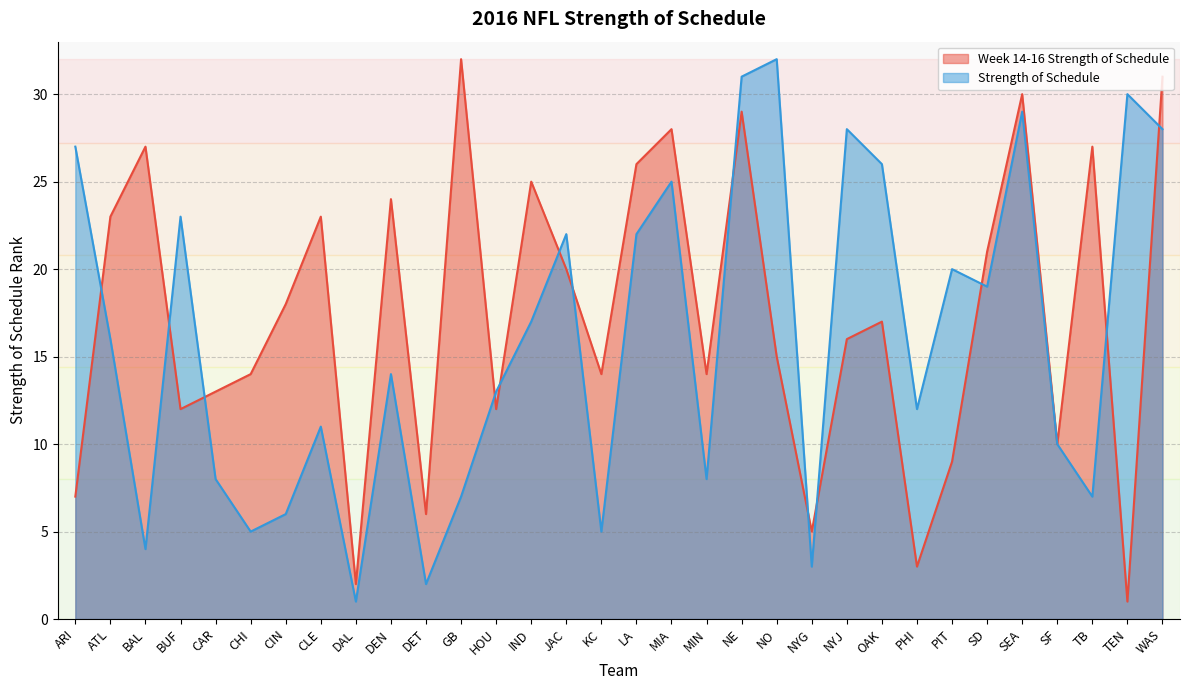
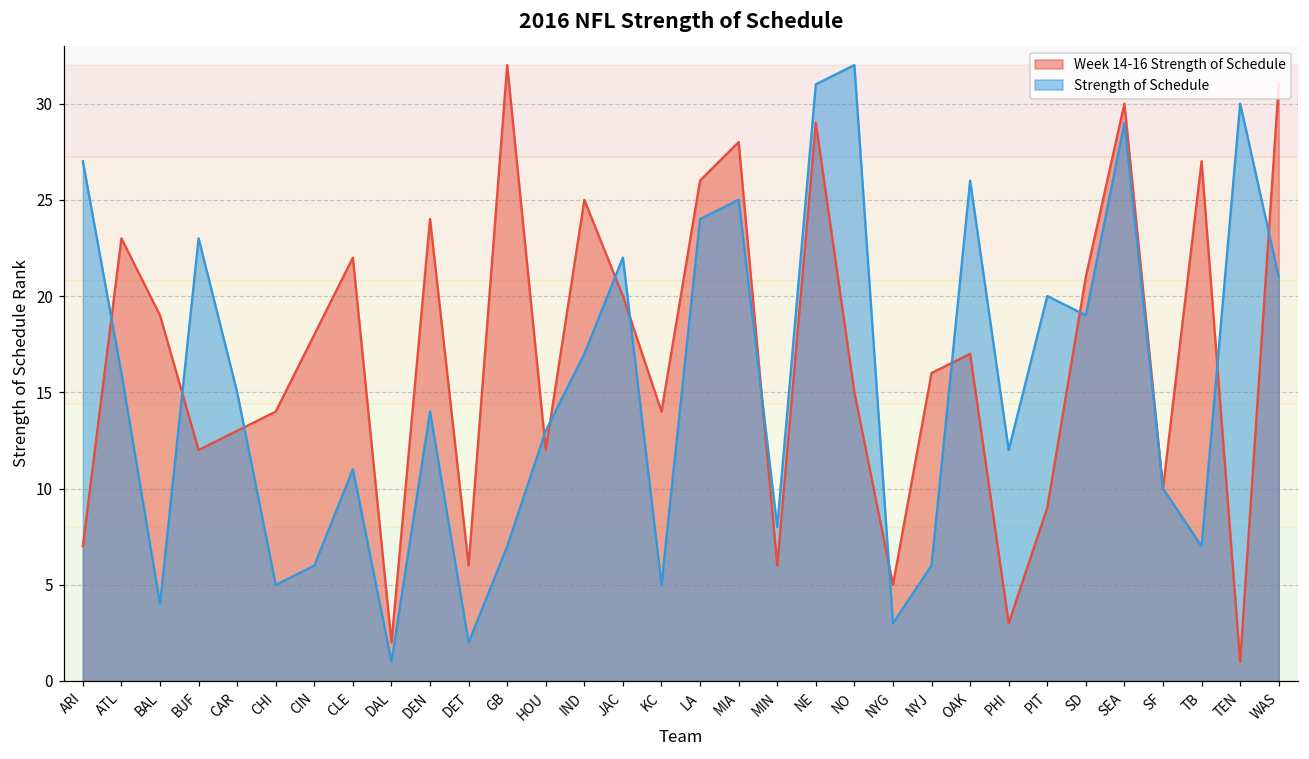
Week 14-16 Strength of Schedule, BAL: 27 -> 19
Strength of Schedule, CAR: 8 -> 15
Week 14-16 Strength of Schedule, CLE: 23 -> 22
Strength of Schedule, LA: 22 -> 24
Week 14-16 Strength of Schedule, MIN: 14 -> 6
Strength of Schedule, NYJ: 28 -> 6
Strength of Schedule, WAS: 28 -> 21
